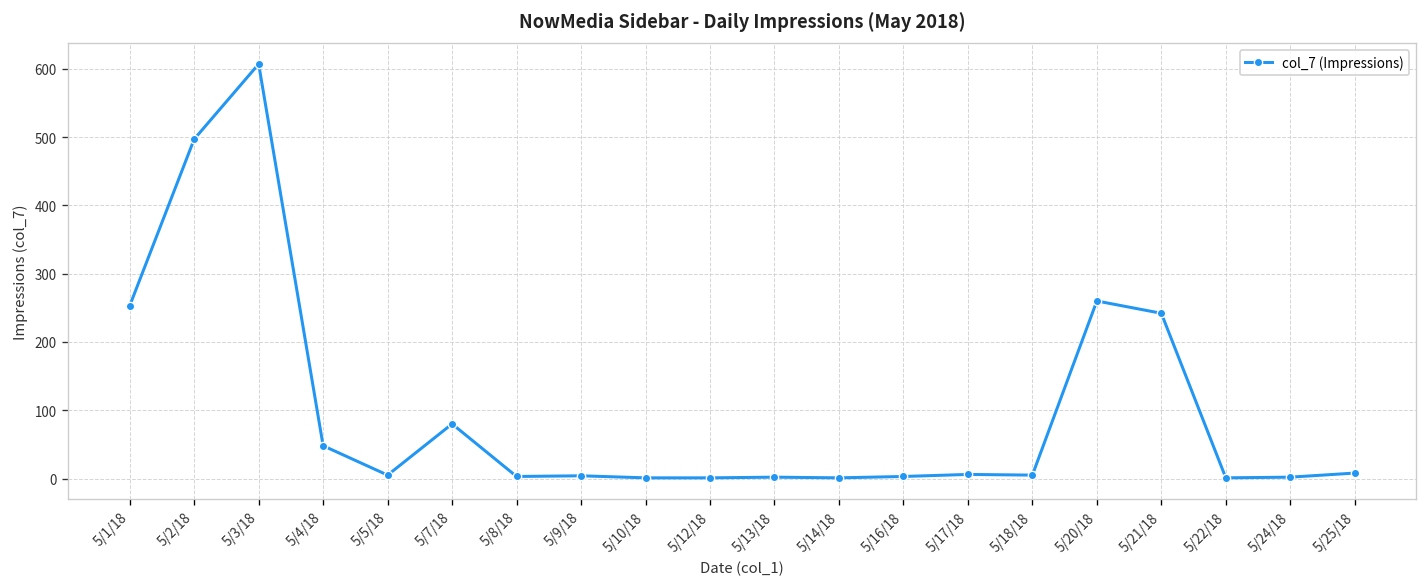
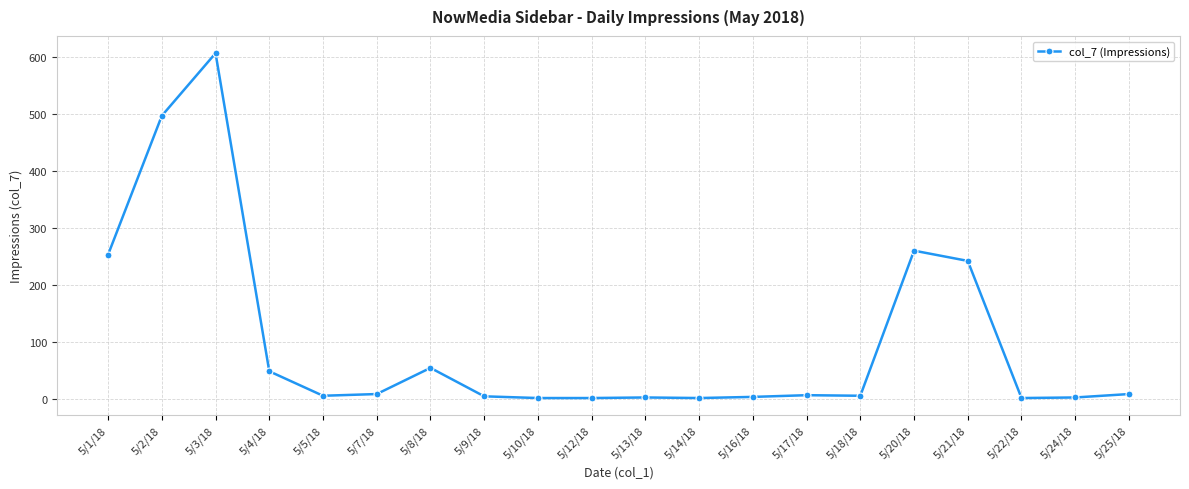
5/7/18: 80 -> 10
5/8/18: 0 -> 50
